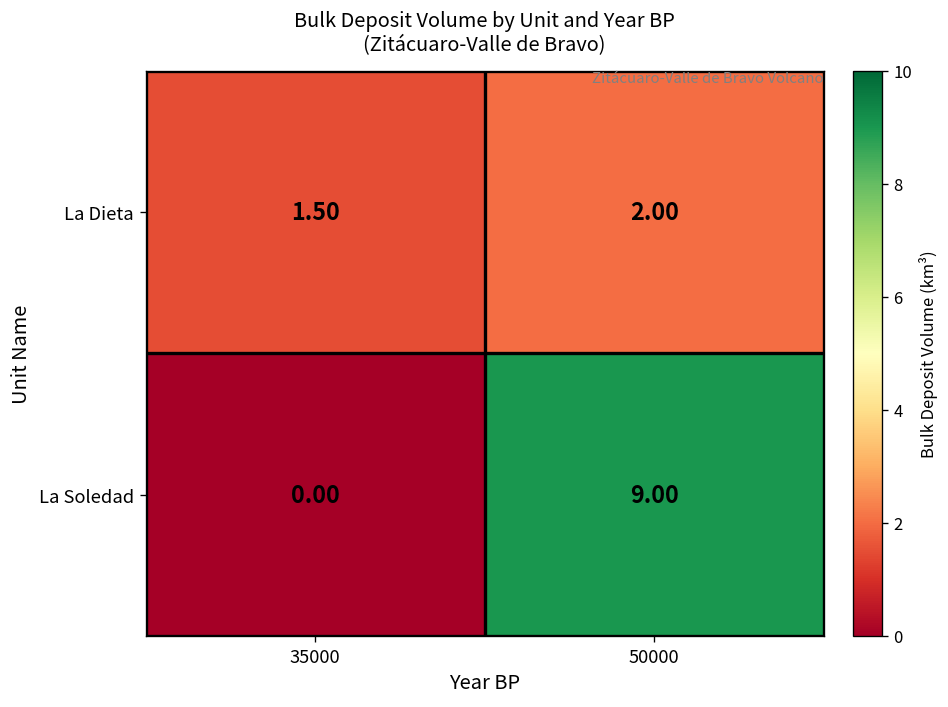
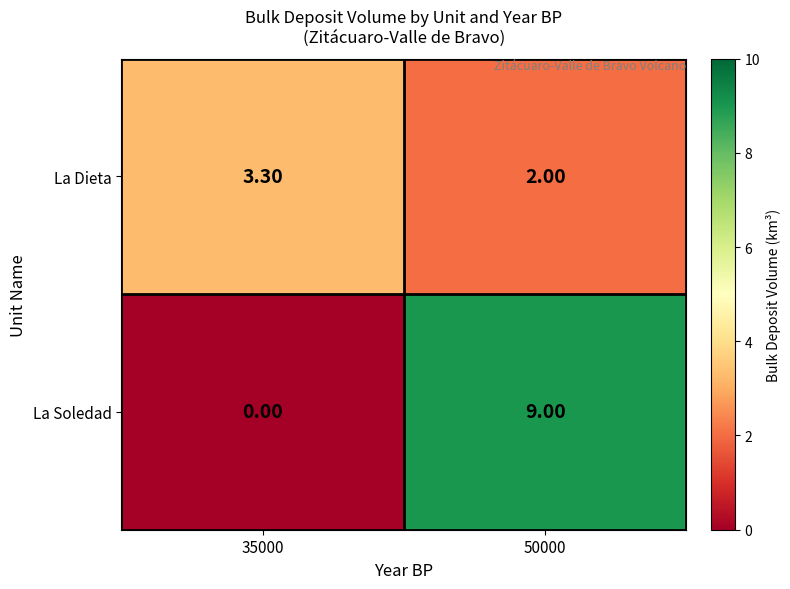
La Dieta, 35000: 1.50 -> 3.30
